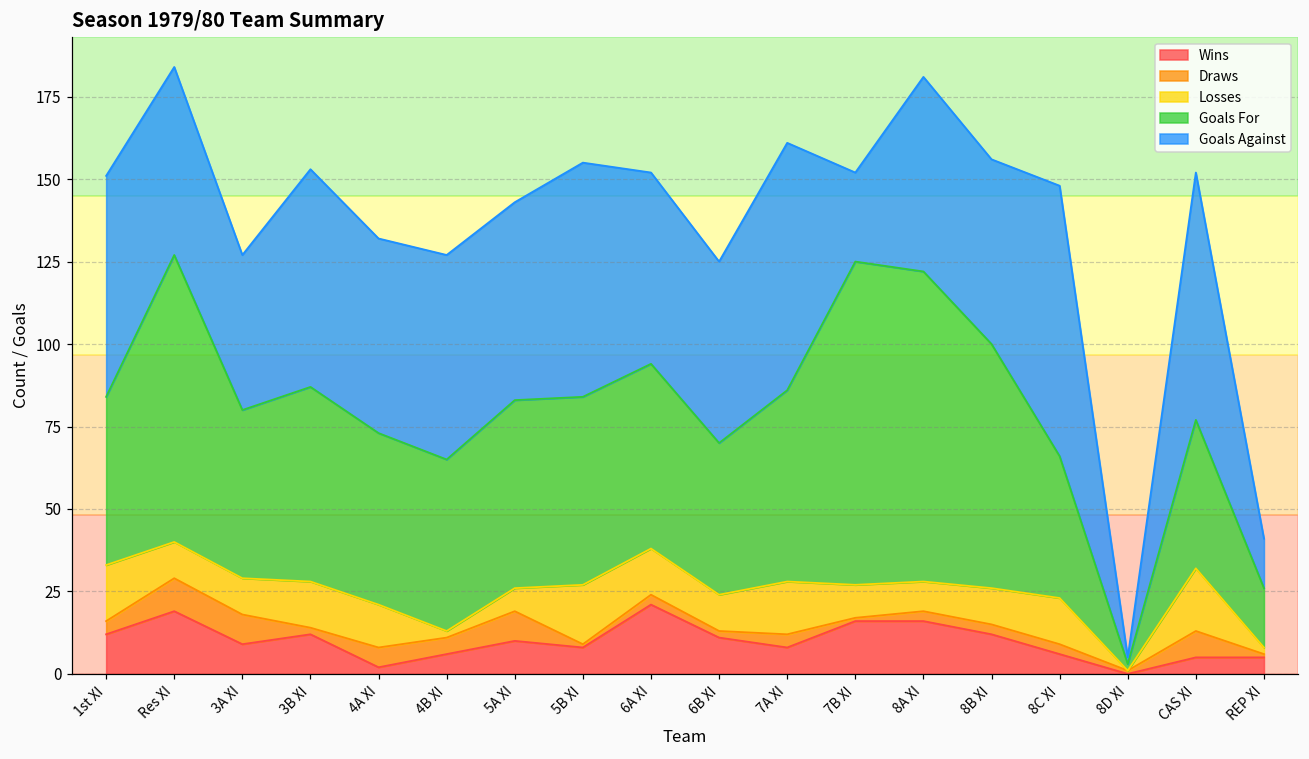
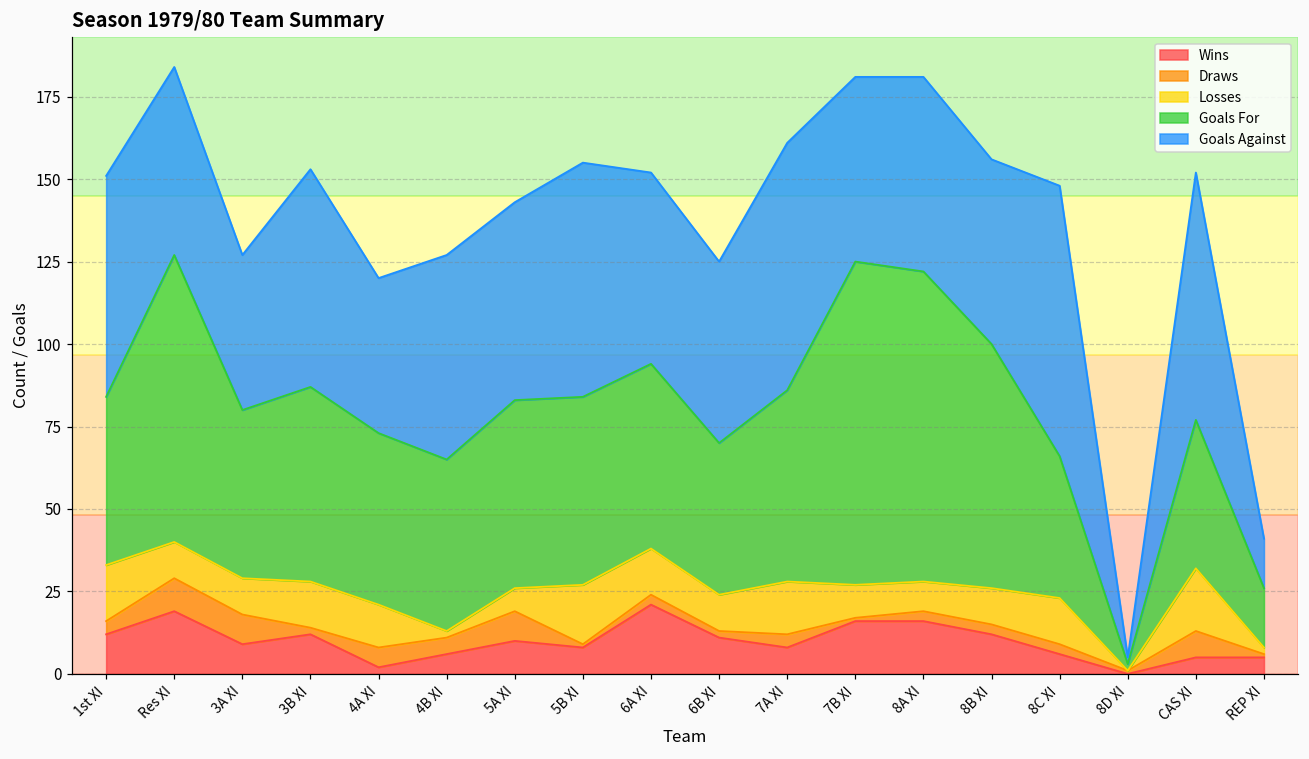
Goals Against, 4A XI: 59 -> 47
Goals Against, 7B XI: 27 -> 56
